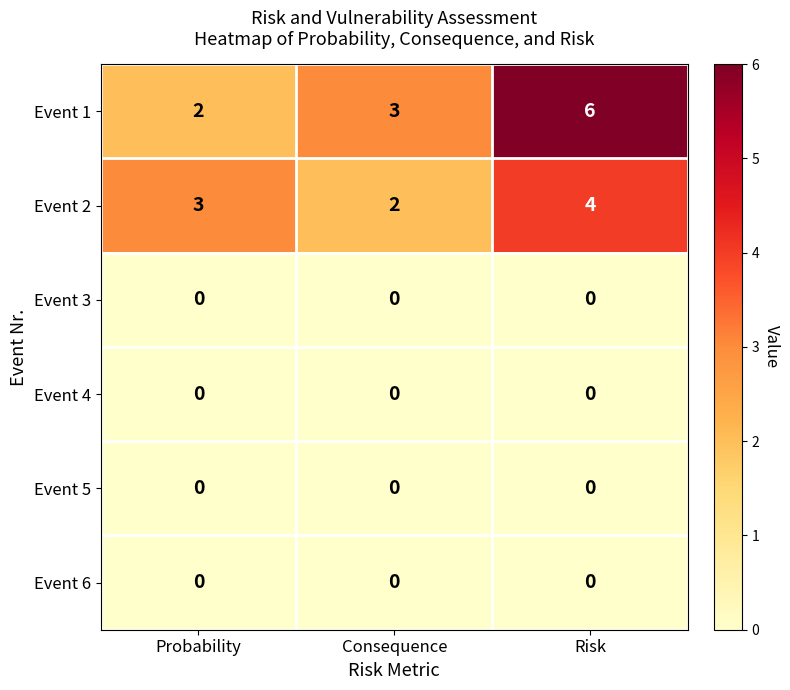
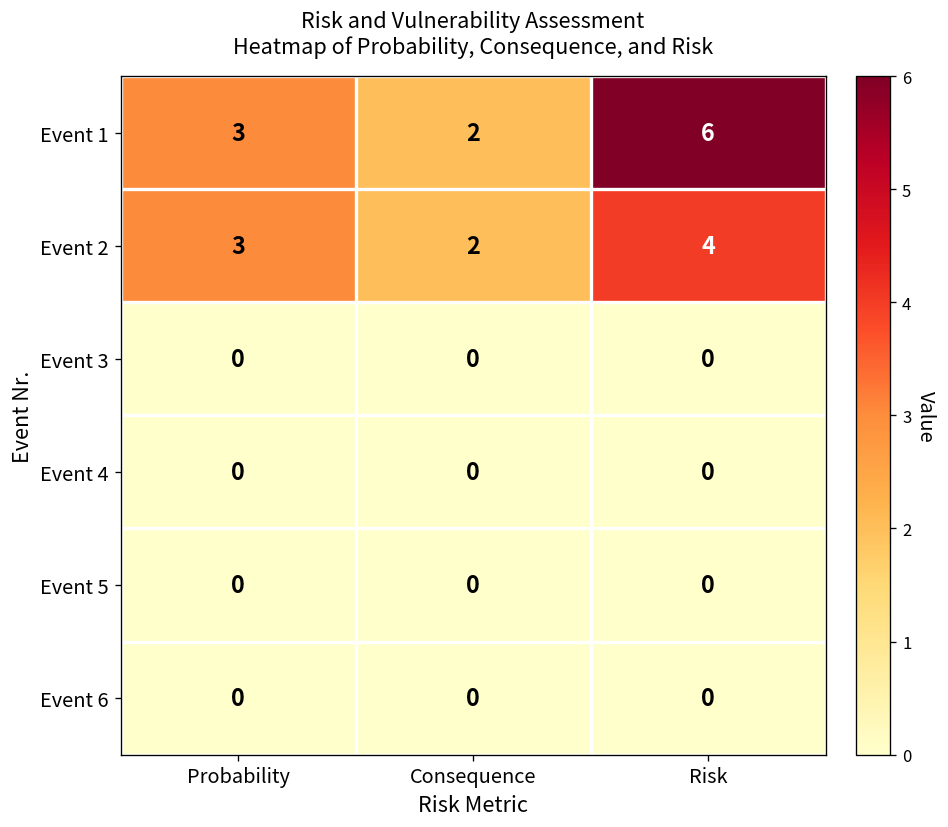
Event 1, Probability: 2 -> 3
Event 1, Consequence: 3 -> 2
